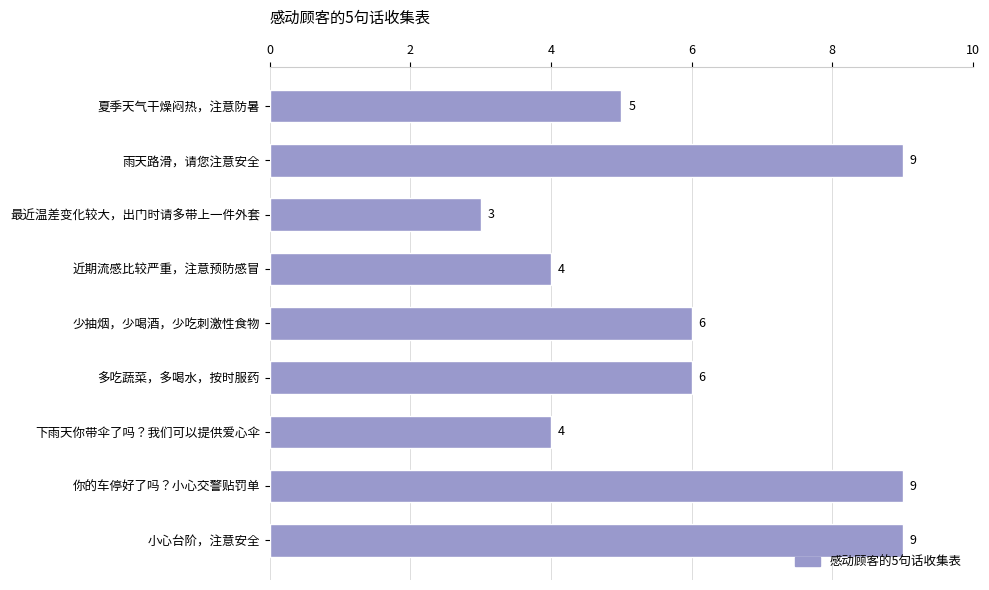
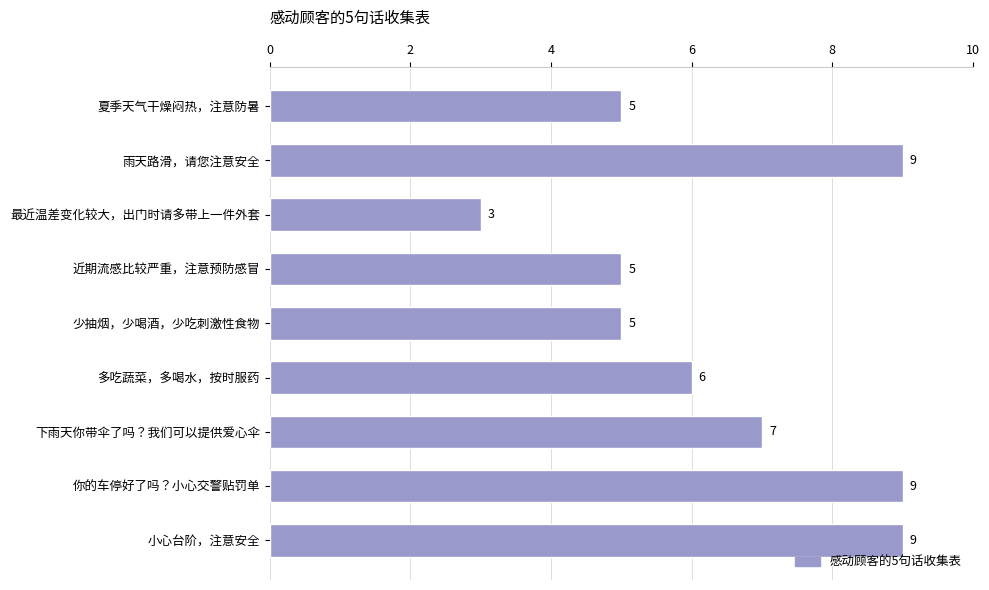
近期流感比较严重，注意预防感冒: 4 -> 5
少抽烟，少喝酒，少吃刺激性食物: 6 -> 5
下雨天你带伞了吗？我们可以提供爱心伞: 4 -> 7
